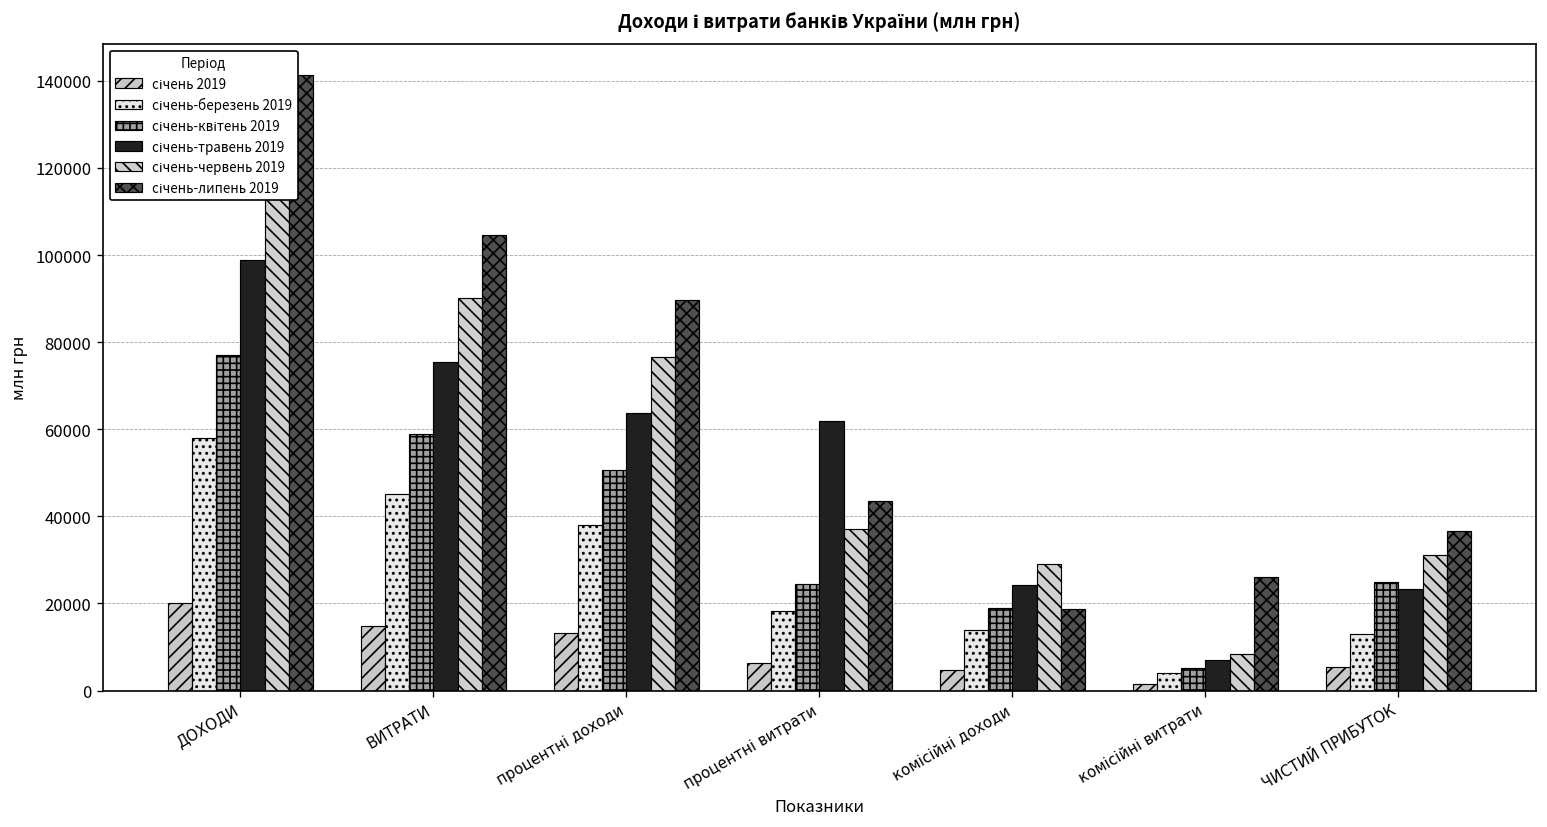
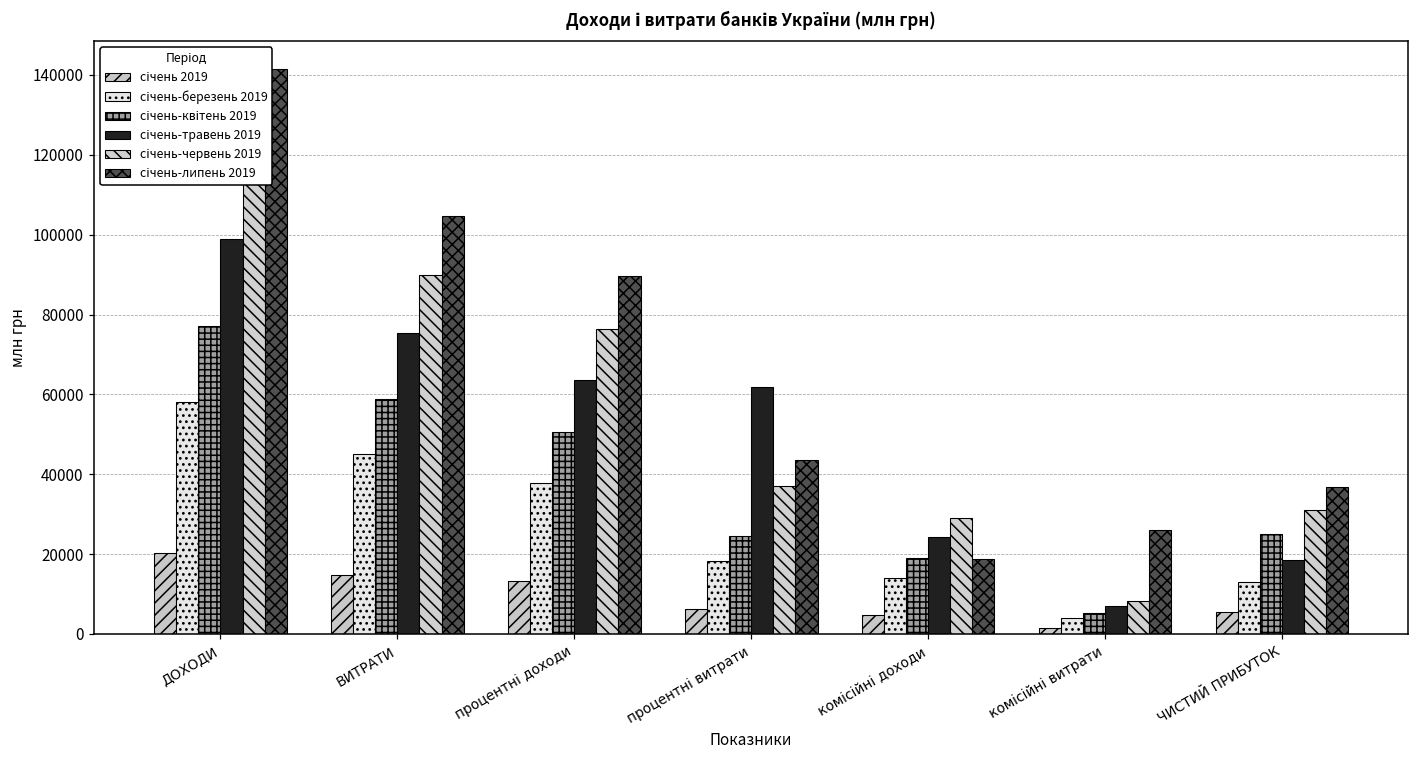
січень-травень 2019, ЧИСТИЙ ПРИБУТОК: 23000 -> 19000
